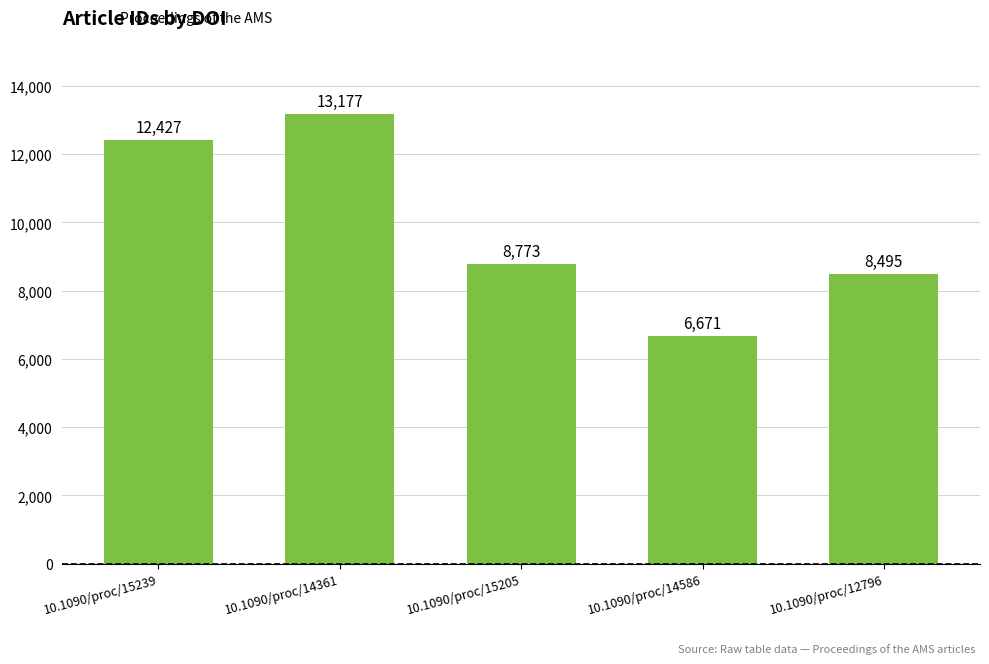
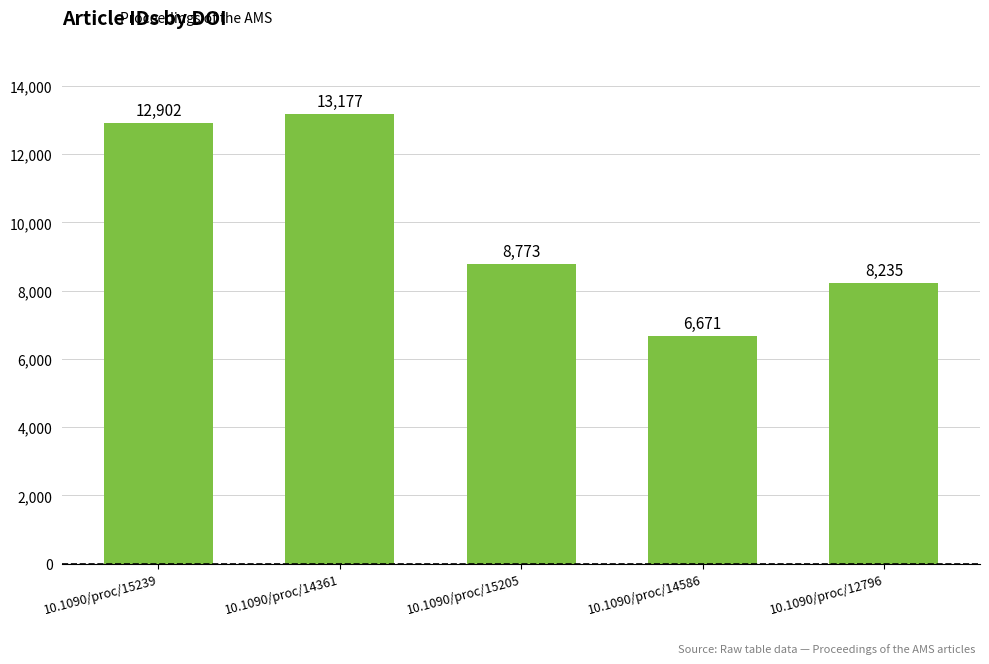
10.1090/proc/15239: 12,427 -> 12,902
10.1090/proc/12796: 8,495 -> 8,235
